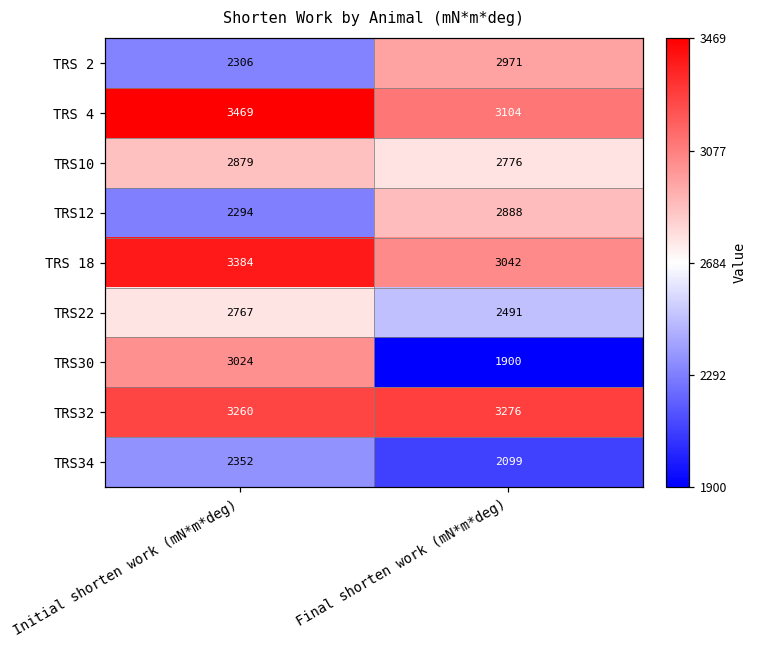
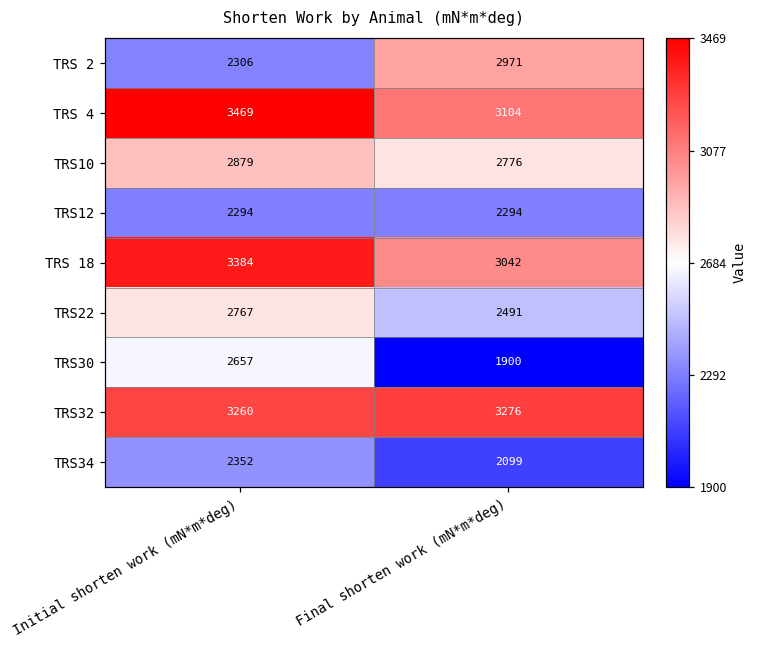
TRS12, Final shorten work (mN*m*deg): 2888 -> 2294
TRS30, Initial shorten work (mN*m*deg): 3024 -> 2657
